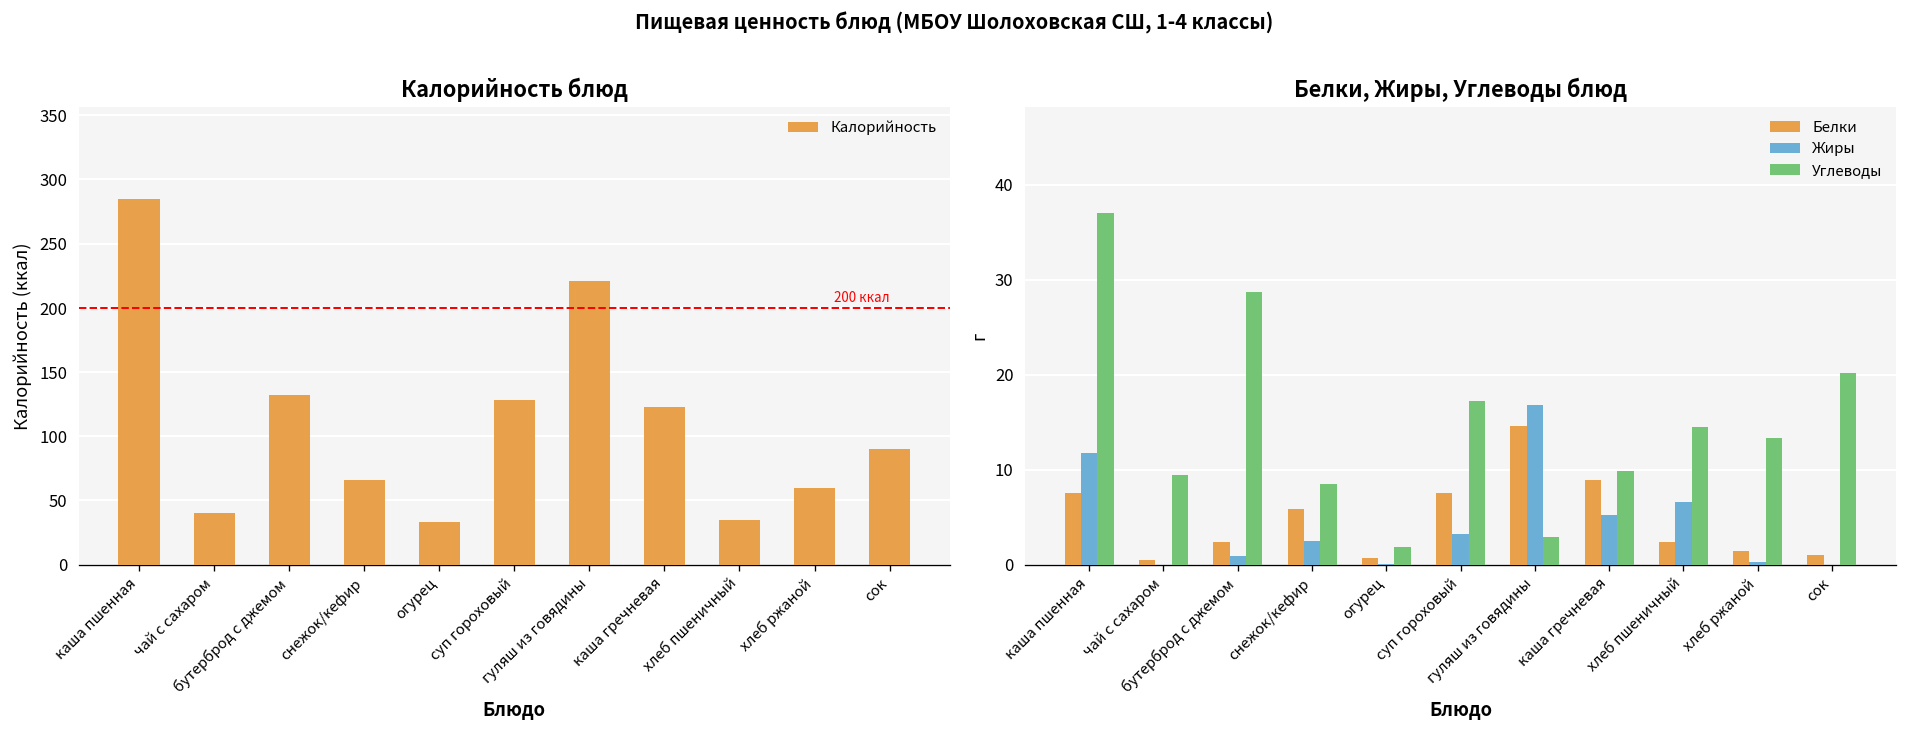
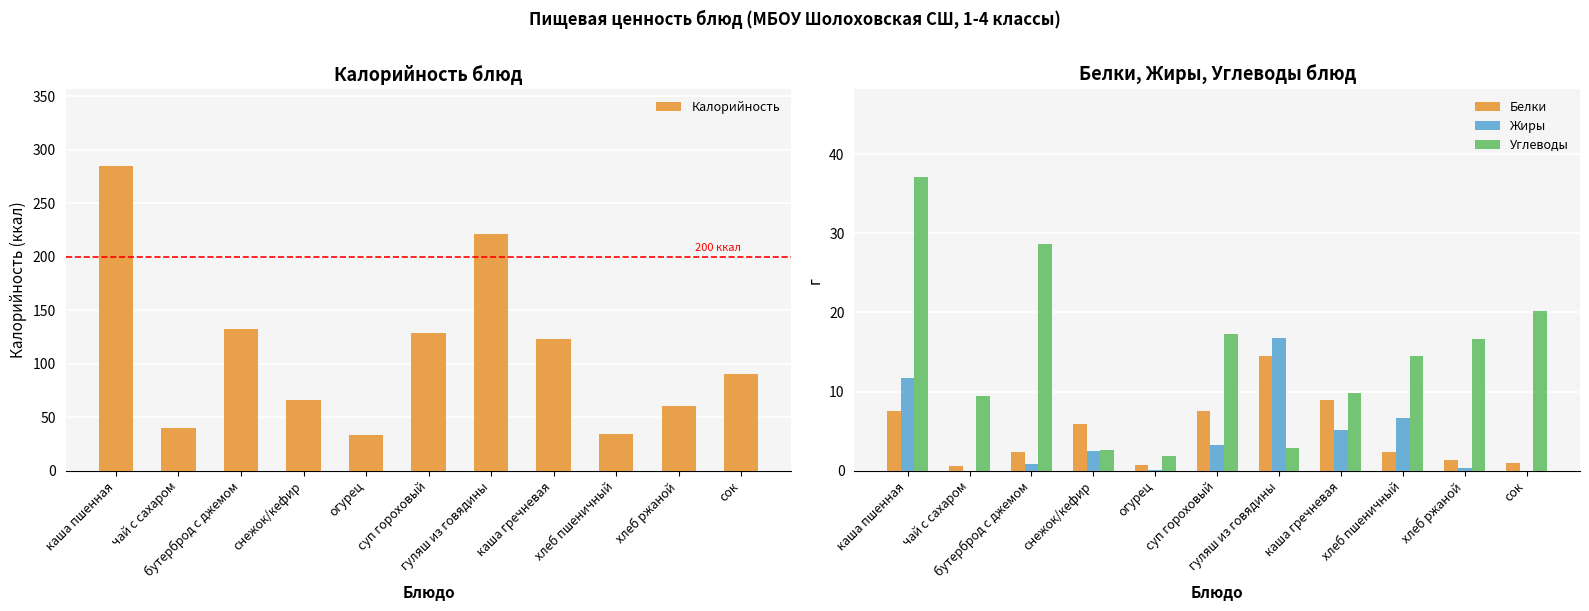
Белки, Жиры, Углеводы блюд, Углеводы, снежок/кефир: 9 -> 3
Белки, Жиры, Углеводы блюд, Углеводы, хлеб ржаной: 13 -> 17
